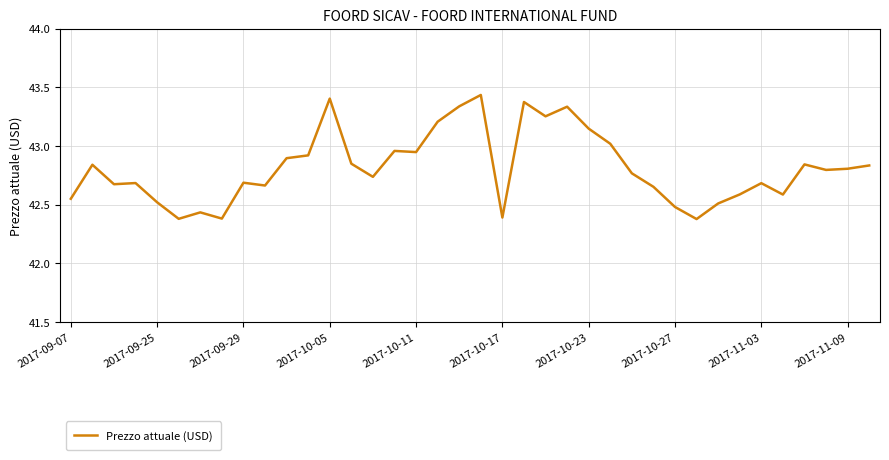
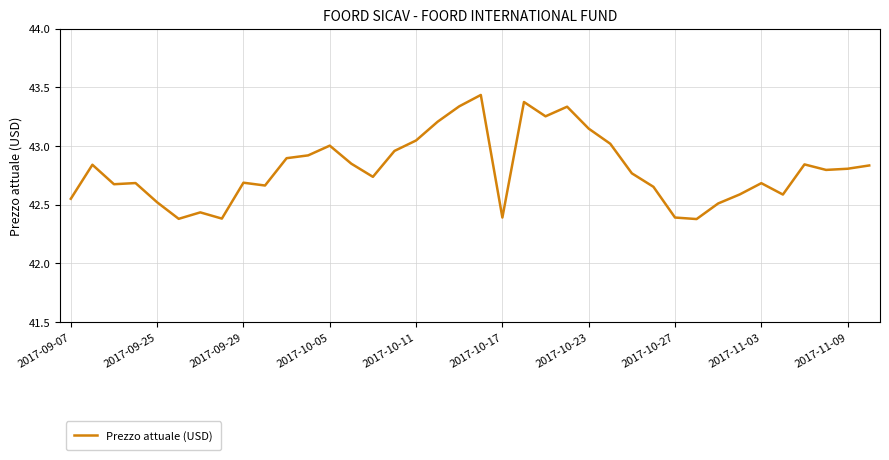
2017-10-05: 43.40 -> 43.00
2017-10-11: 42.95 -> 43.05
2017-10-27: 42.48 -> 42.39
